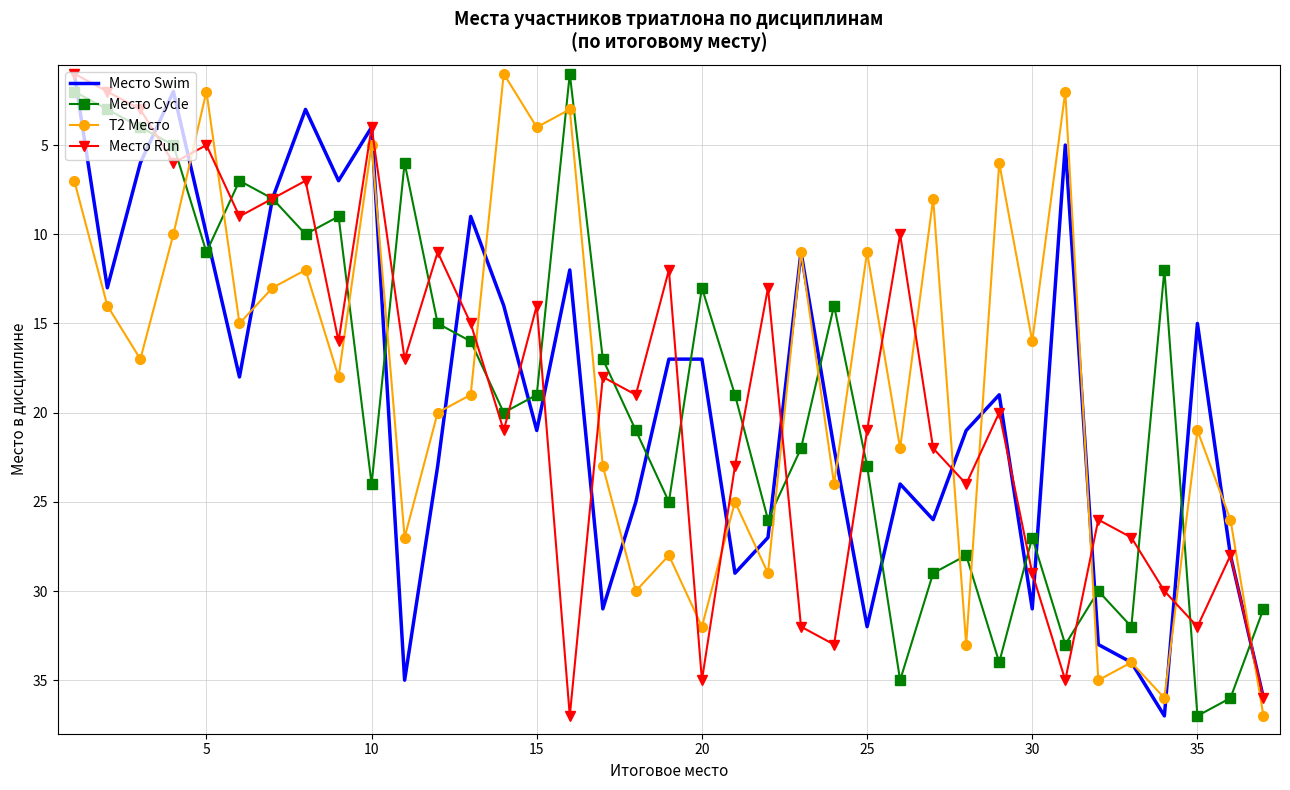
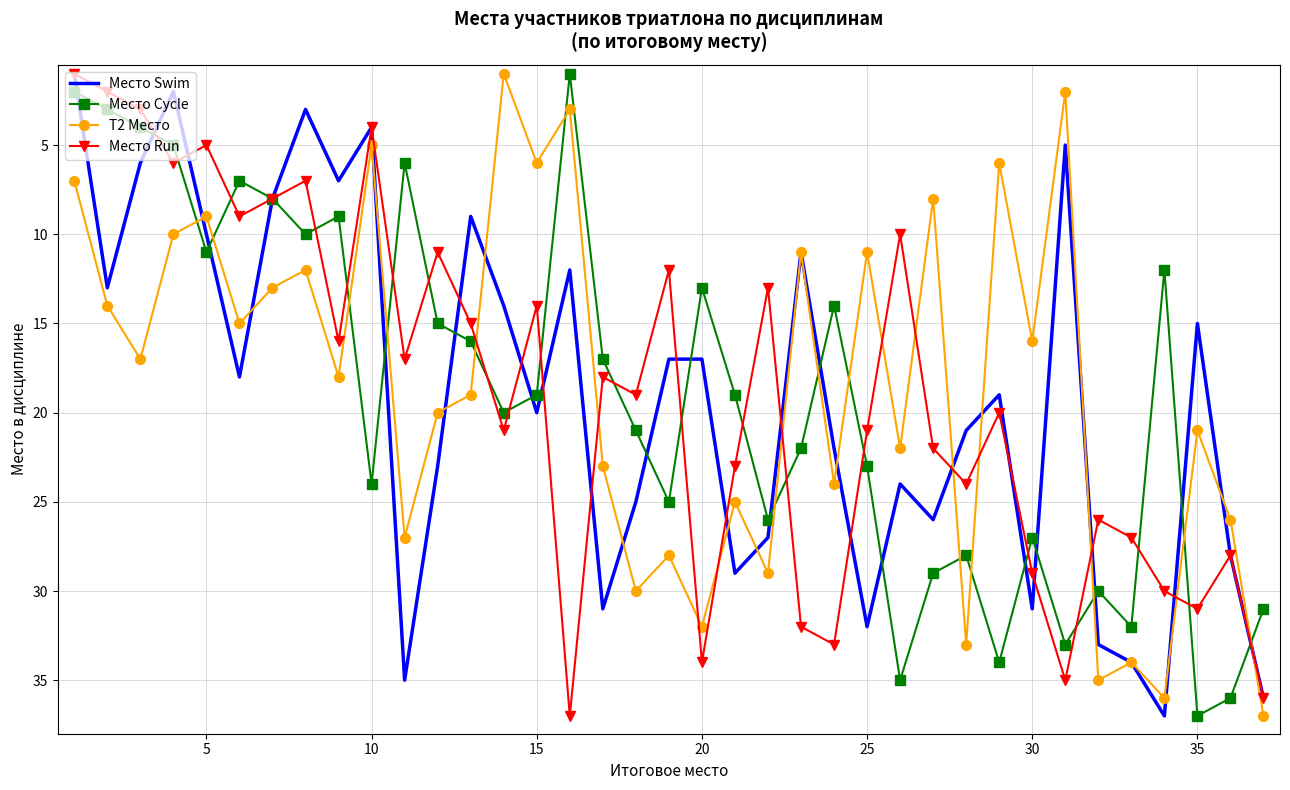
T2 Место, 5: 2 -> 9
Место Swim, 15: 21 -> 20
T2 Место, 15: 4 -> 6
Место Run, 20: 35 -> 34
Место Run, 35: 32 -> 31
